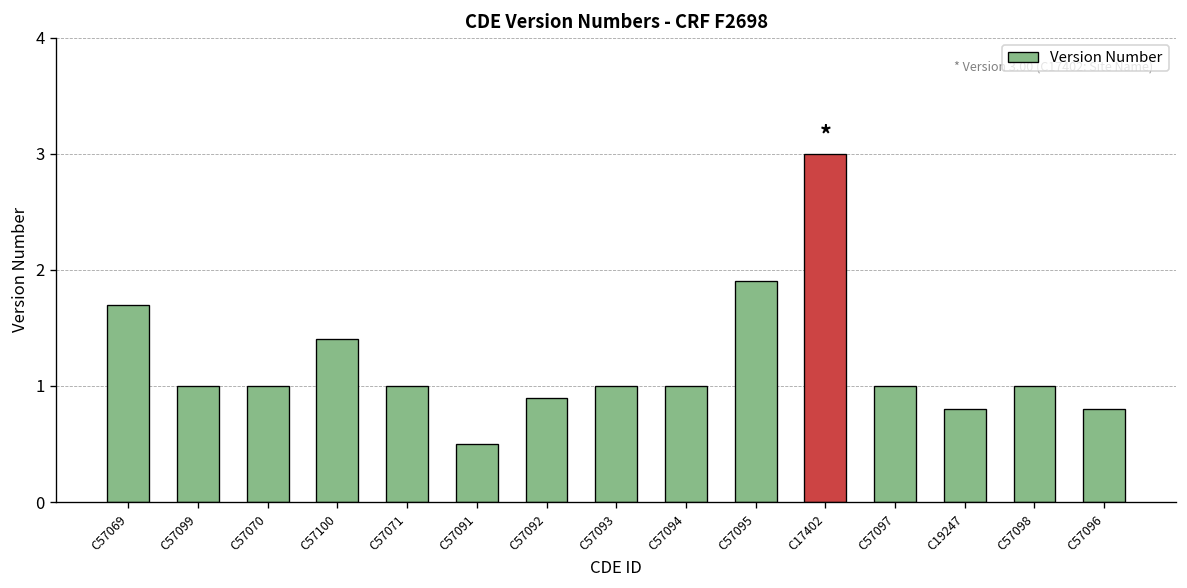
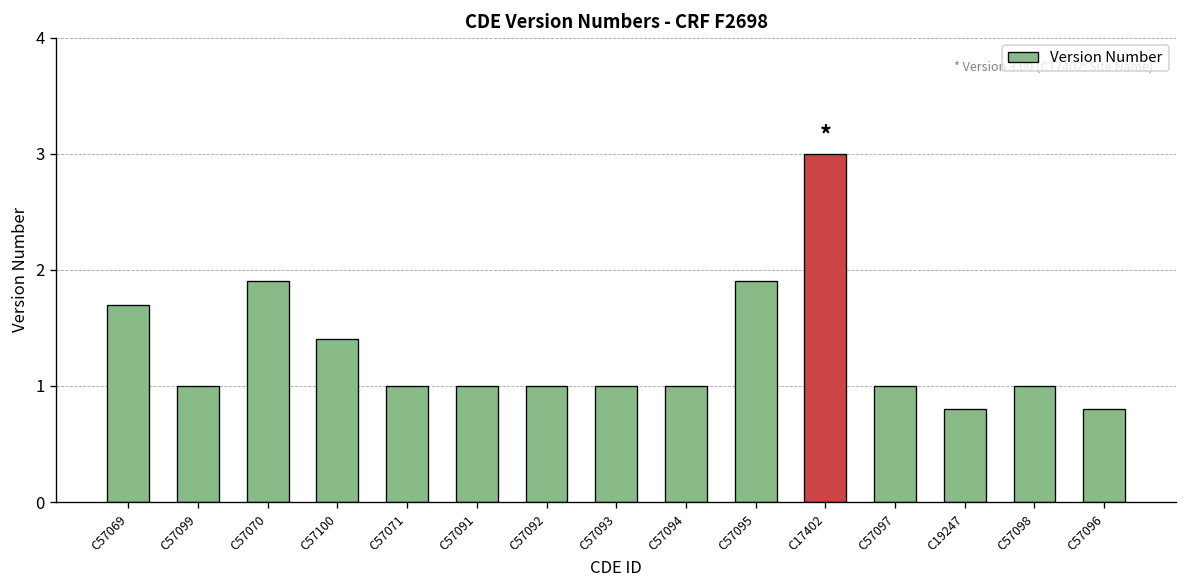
C57070: 1.0 -> 1.9
C57091: 0.5 -> 1.0
C57092: 0.9 -> 1.0
